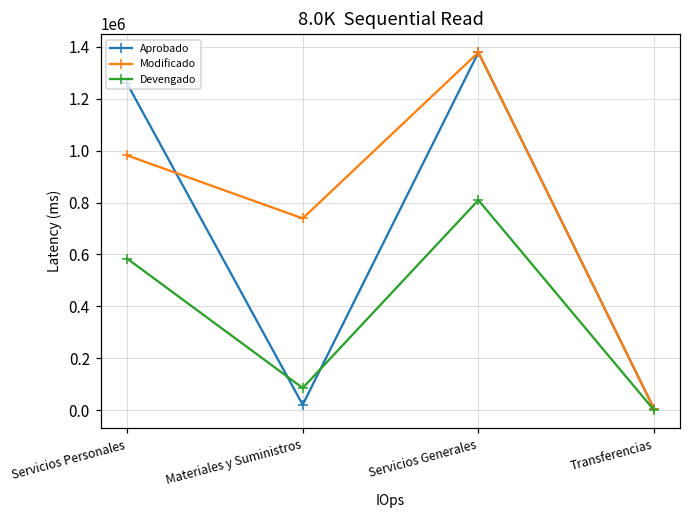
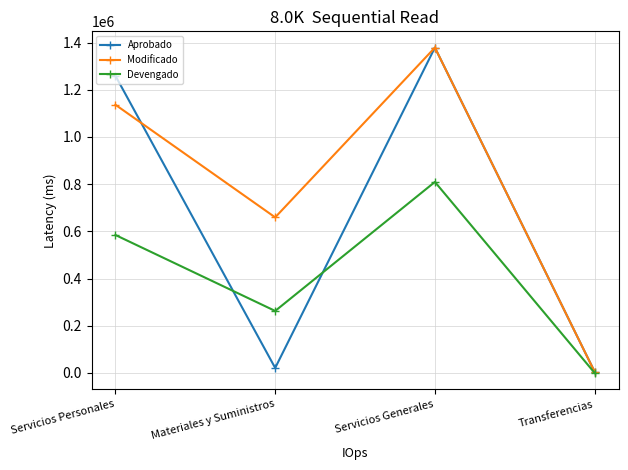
Modificado, Servicios Personales: 980000 -> 1140000
Modificado, Materiales y Suministros: 740000 -> 660000
Devengado, Materiales y Suministros: 90000 -> 260000
